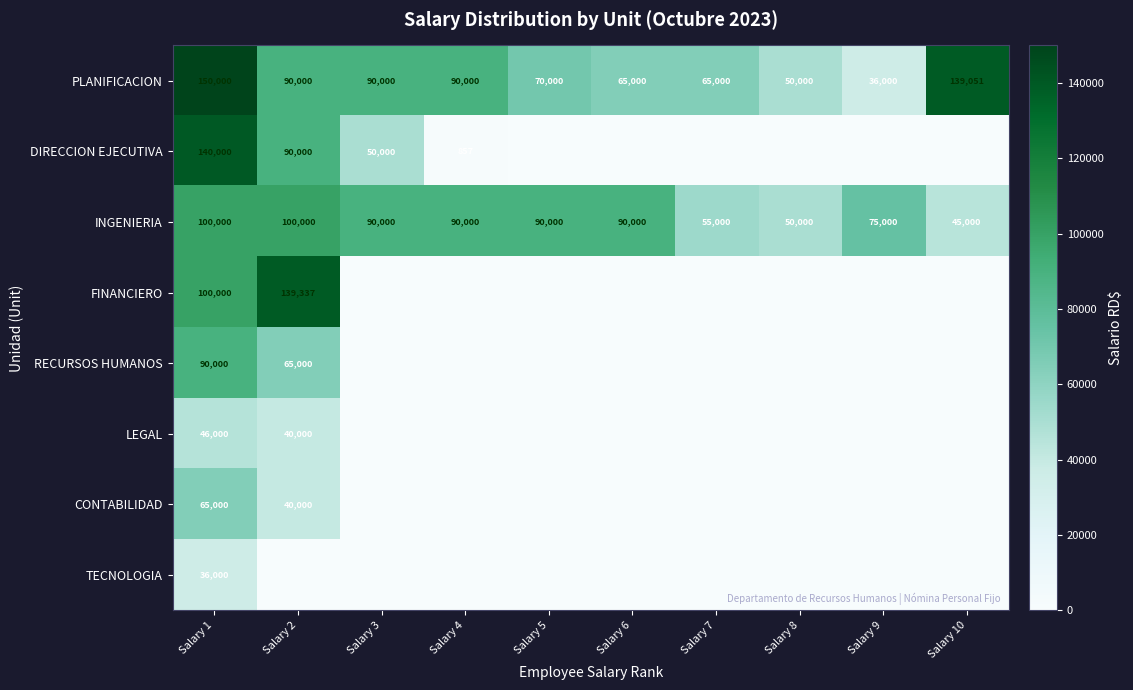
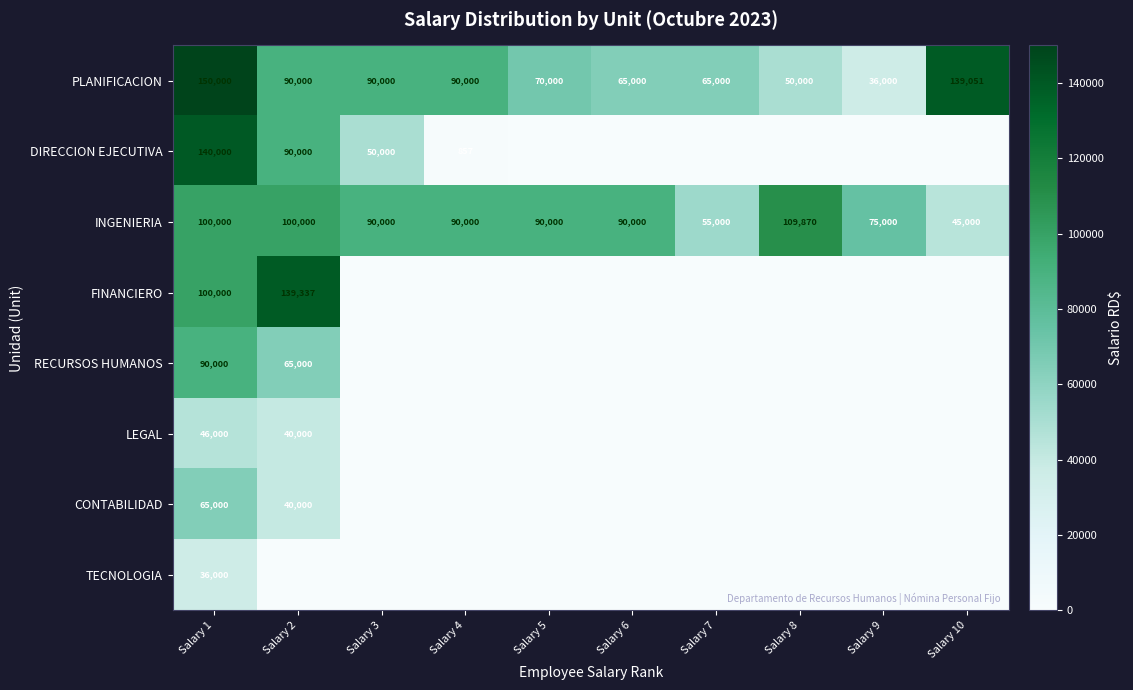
INGENIERIA, Salary 8: 50,000 -> 109,870
